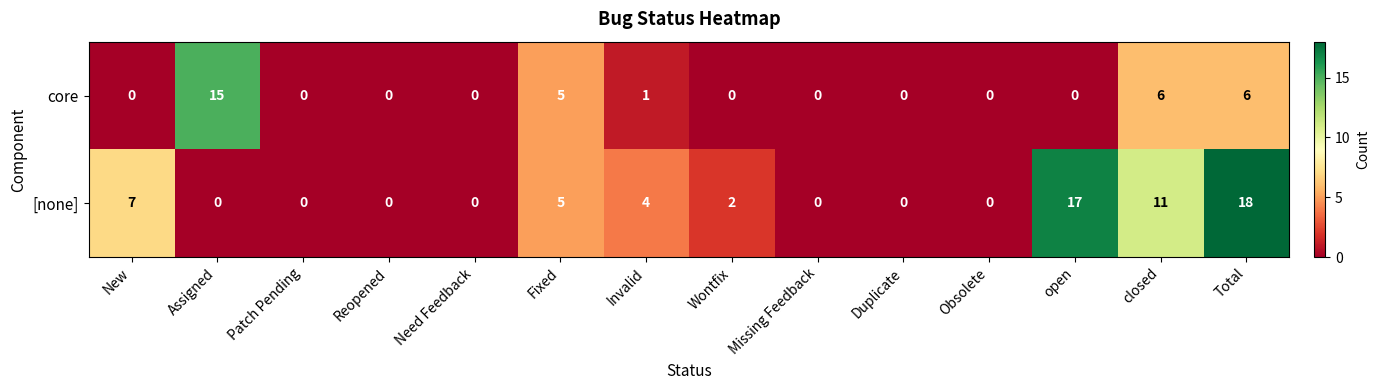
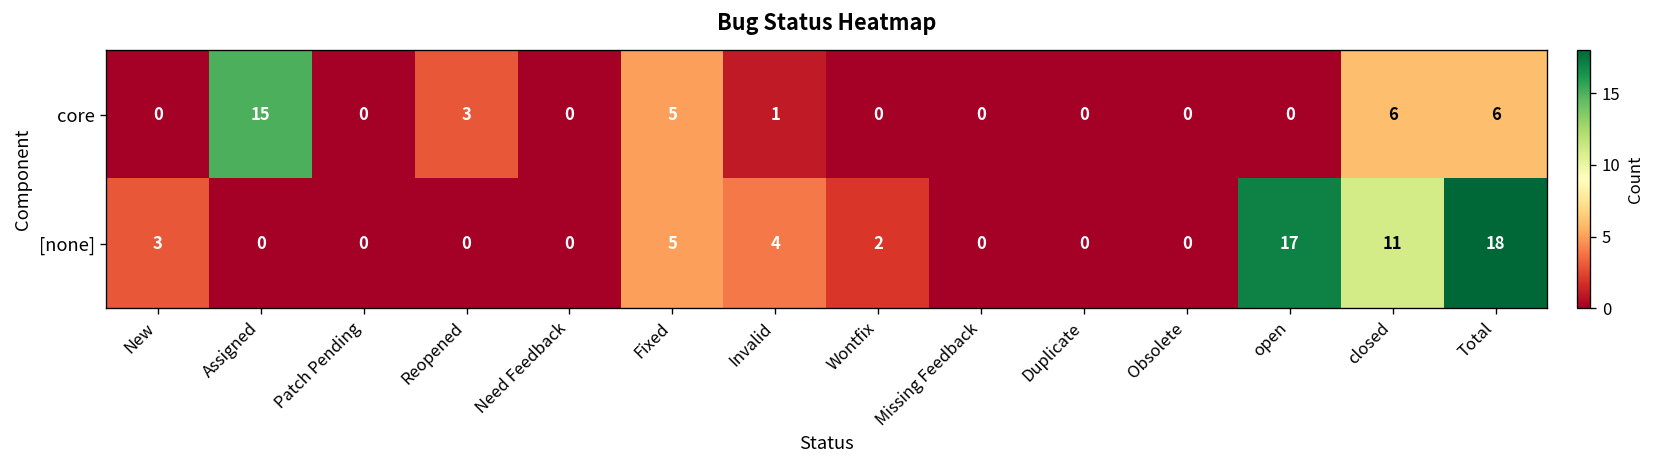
core, Reopened: 0 -> 3
[none], New: 7 -> 3
